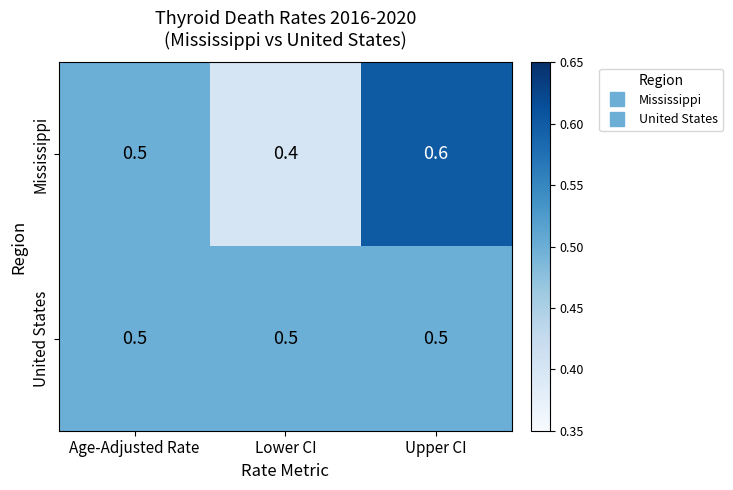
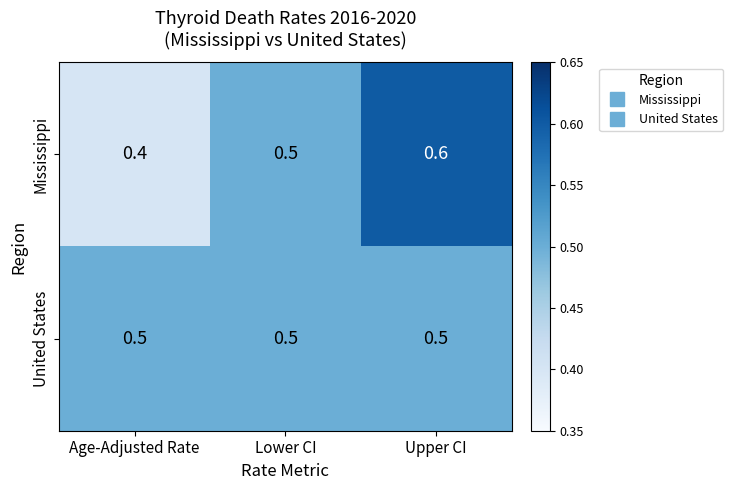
Mississippi, Age-Adjusted Rate: 0.5 -> 0.4
Mississippi, Lower CI: 0.4 -> 0.5
